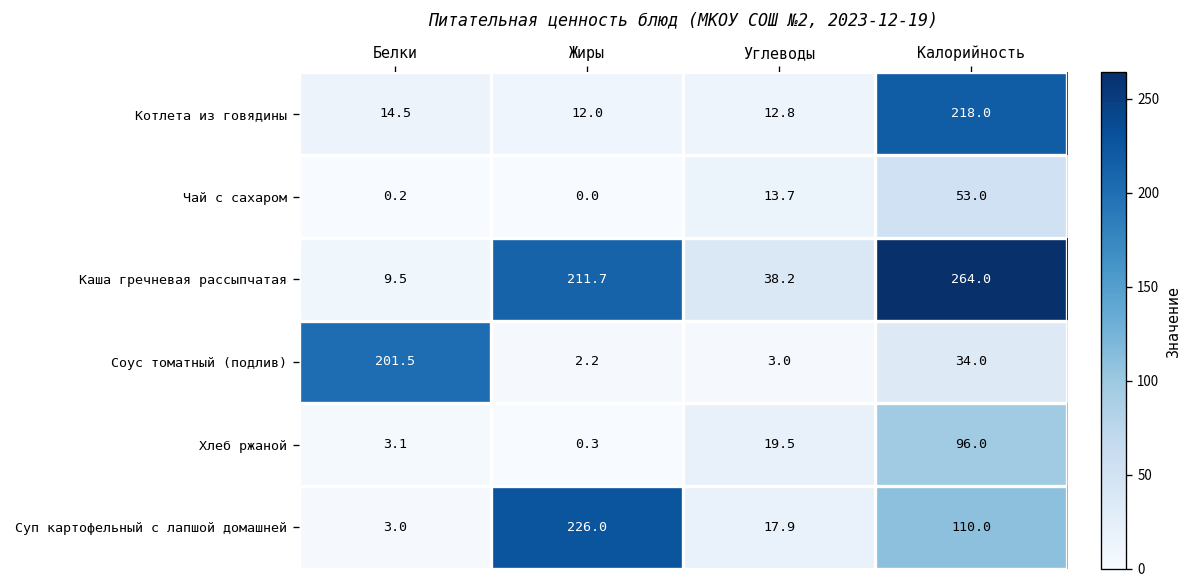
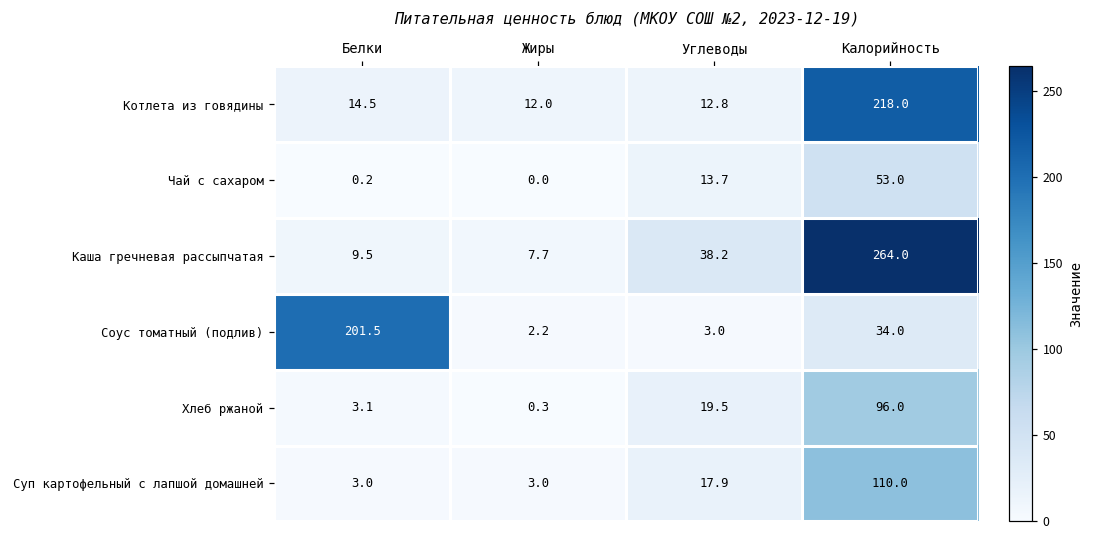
Каша гречневая рассыпчатая, Жиры: 211.7 -> 7.7
Суп картофельный с лапшой домашней, Жиры: 226.0 -> 3.0
